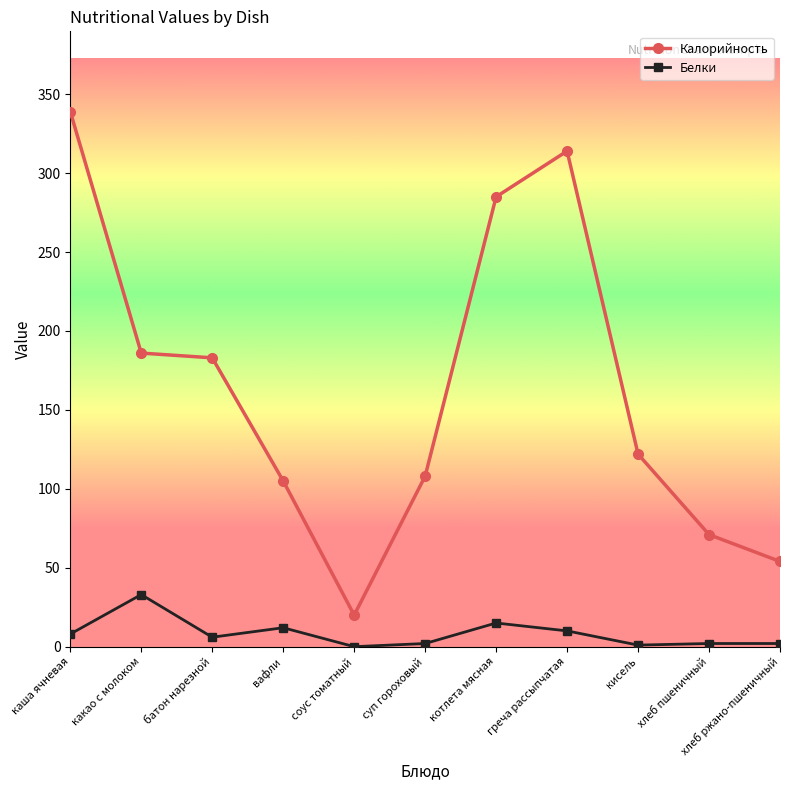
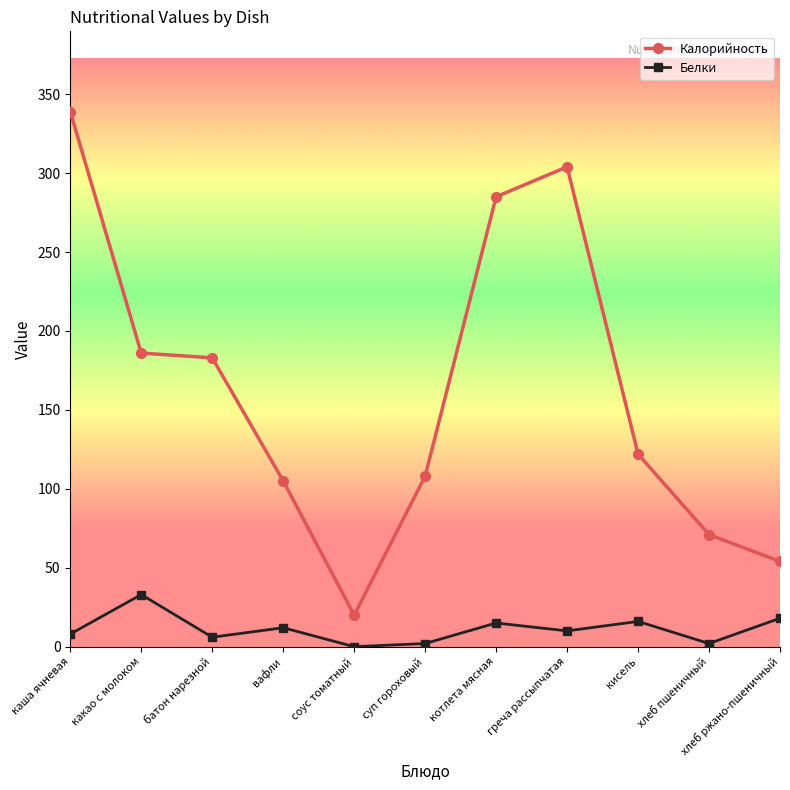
Калорийность, греча рассыпчатая: 314 -> 304
Белки, кисель: 1 -> 16
Белки, хлеб ржано-пшеничный: 2 -> 18
